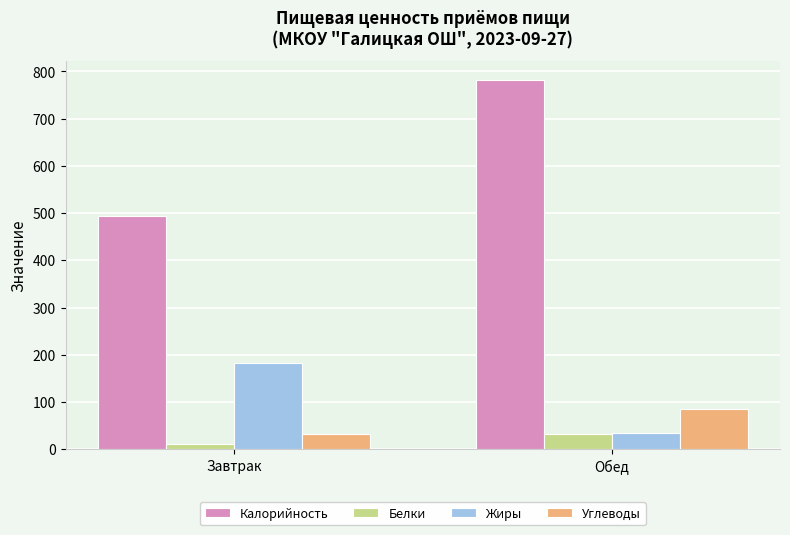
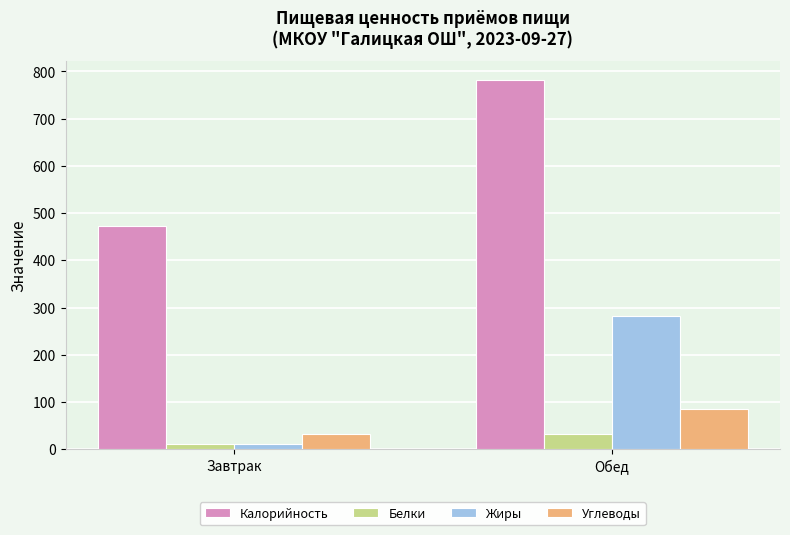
Калорийность, Завтрак: 490 -> 470
Жиры, Завтрак: 180 -> 10
Жиры, Обед: 40 -> 280
